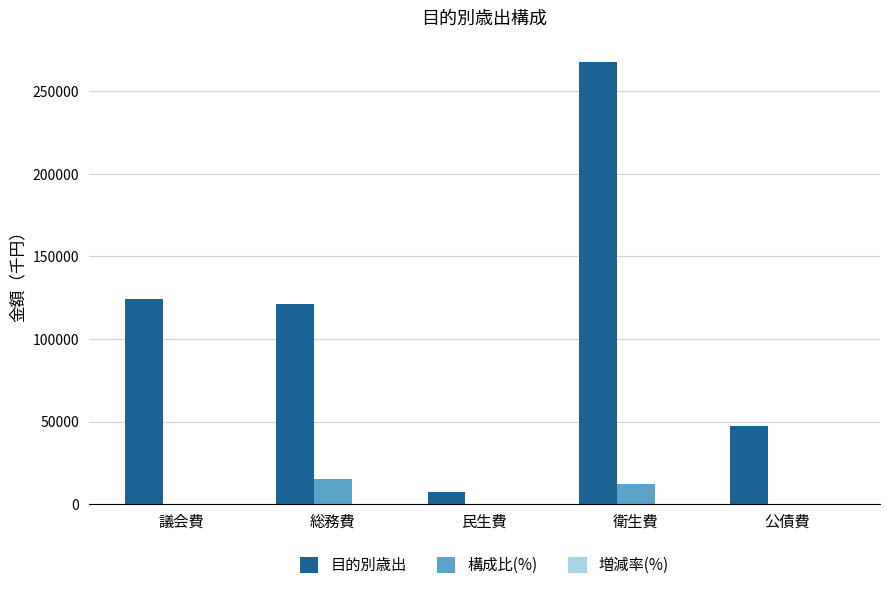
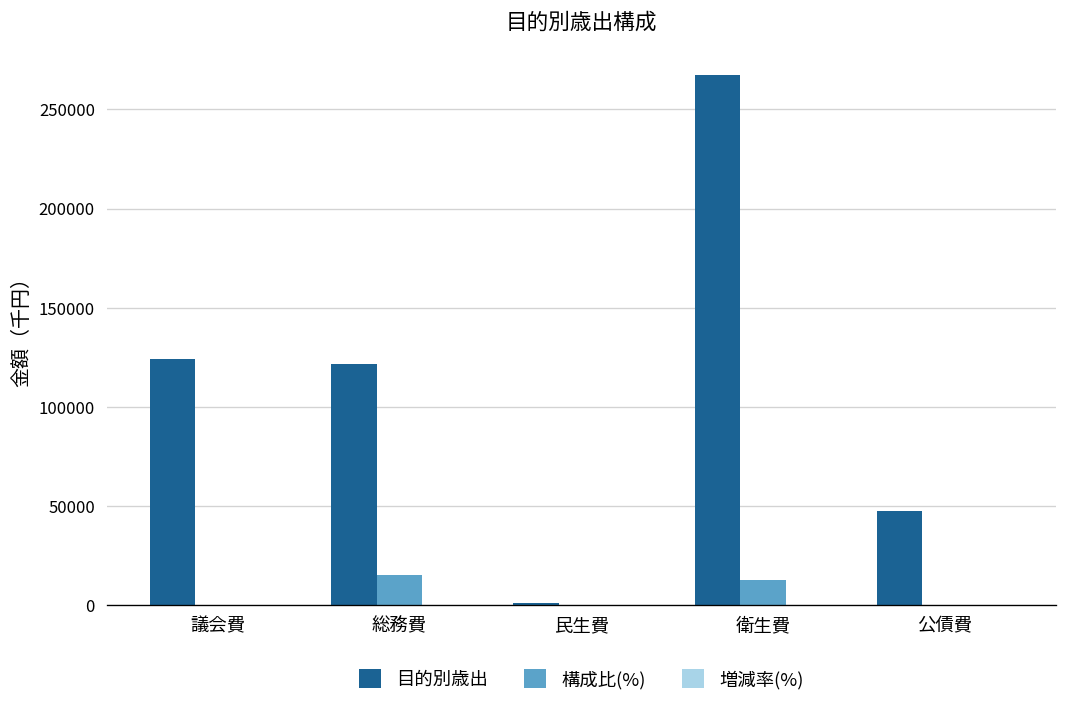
目的別歳出, 民生費: 7000 -> 1000
